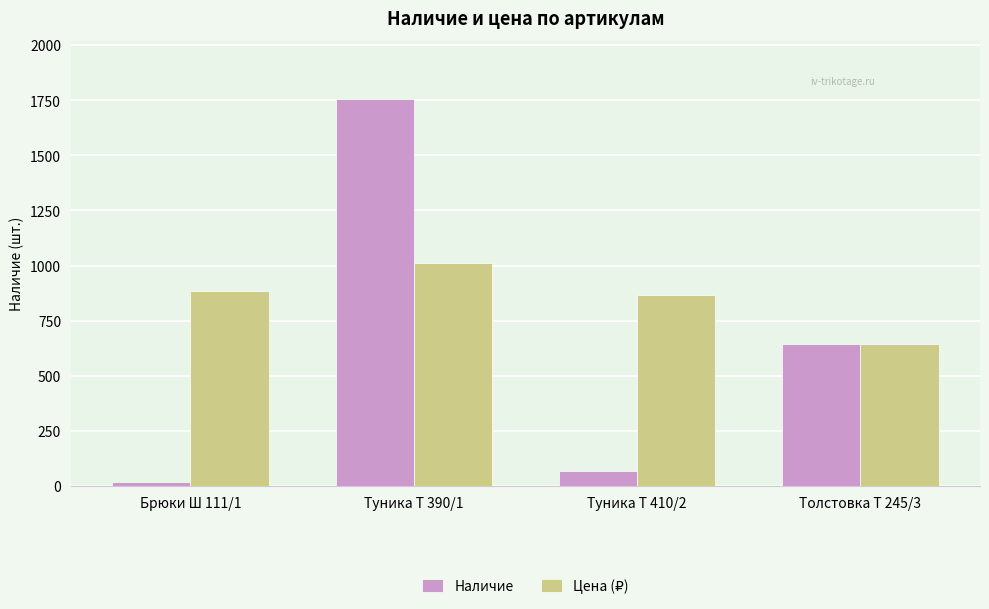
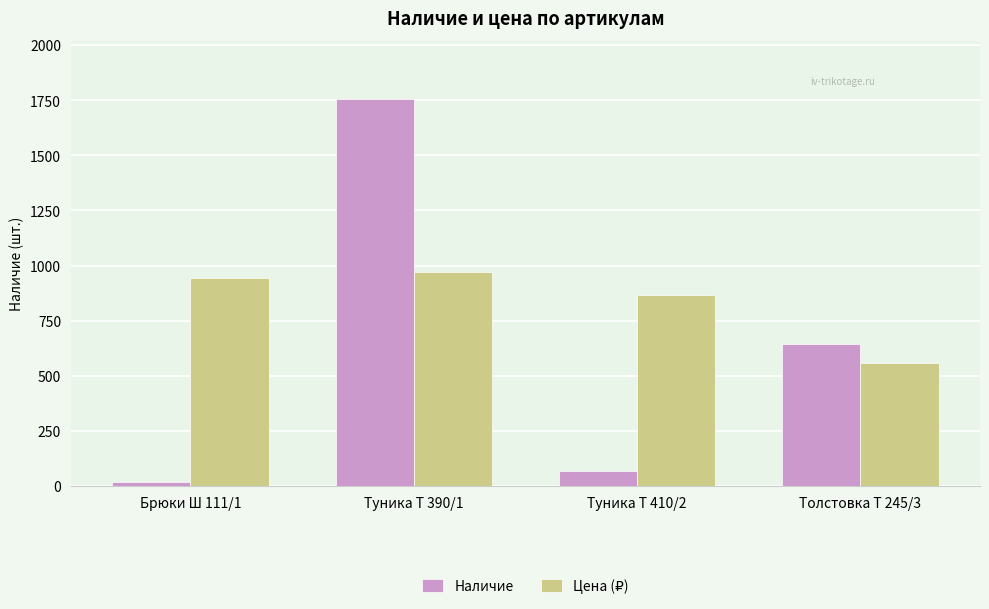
Цена (₽), Брюки Ш 111/1: 890 -> 940
Цена (₽), Туника Т 390/1: 1010 -> 970
Цена (₽), Толстовка Т 245/3: 650 -> 560
